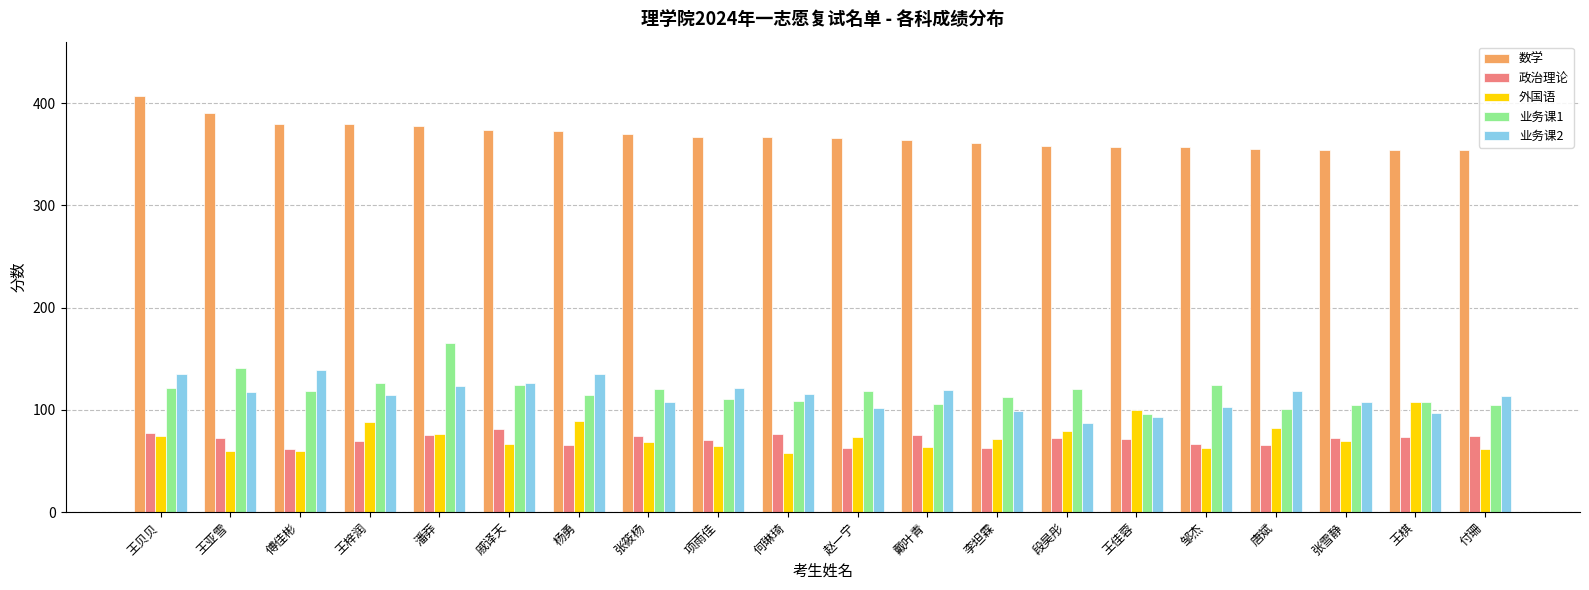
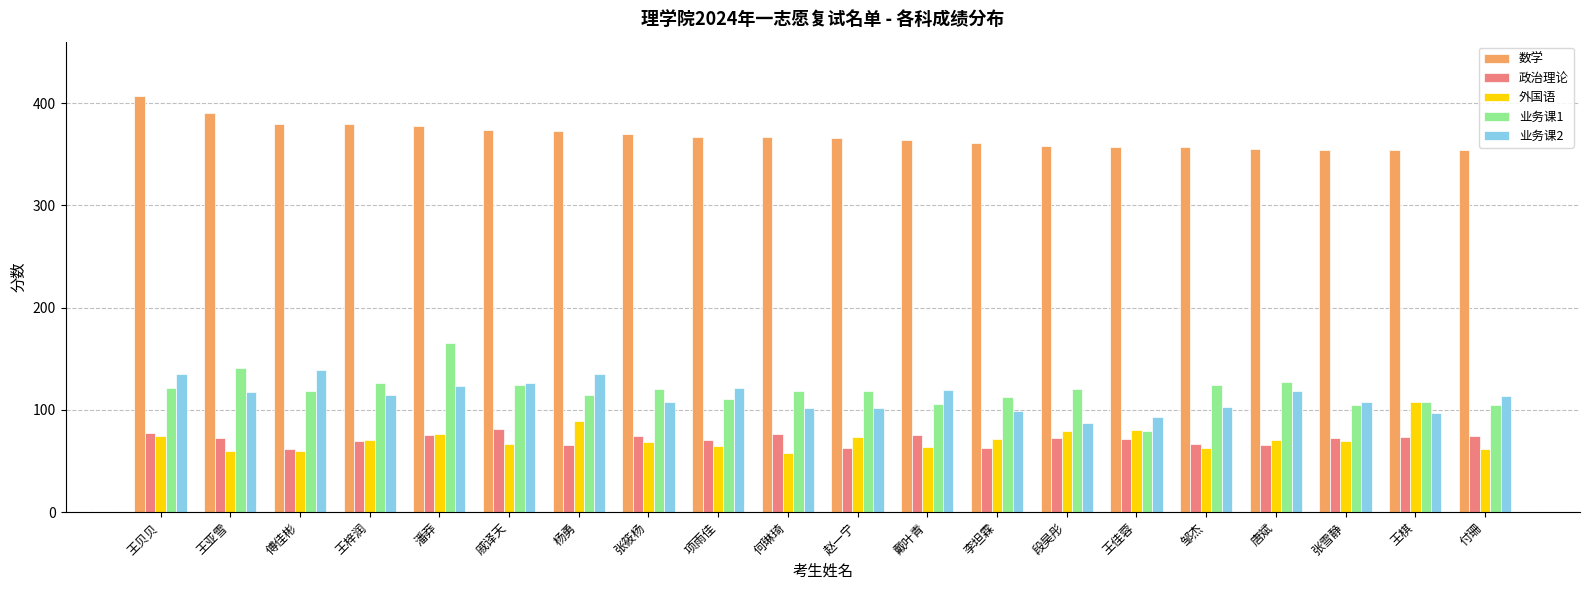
外国语, 王梓润: 88 -> 70
业务课1, 何琳琦: 109 -> 118
业务课2, 何琳琦: 115 -> 102
外国语, 王佳蓉: 100 -> 80
业务课1, 王佳蓉: 96 -> 79
外国语, 唐斌: 82 -> 70
业务课1, 唐斌: 101 -> 127
